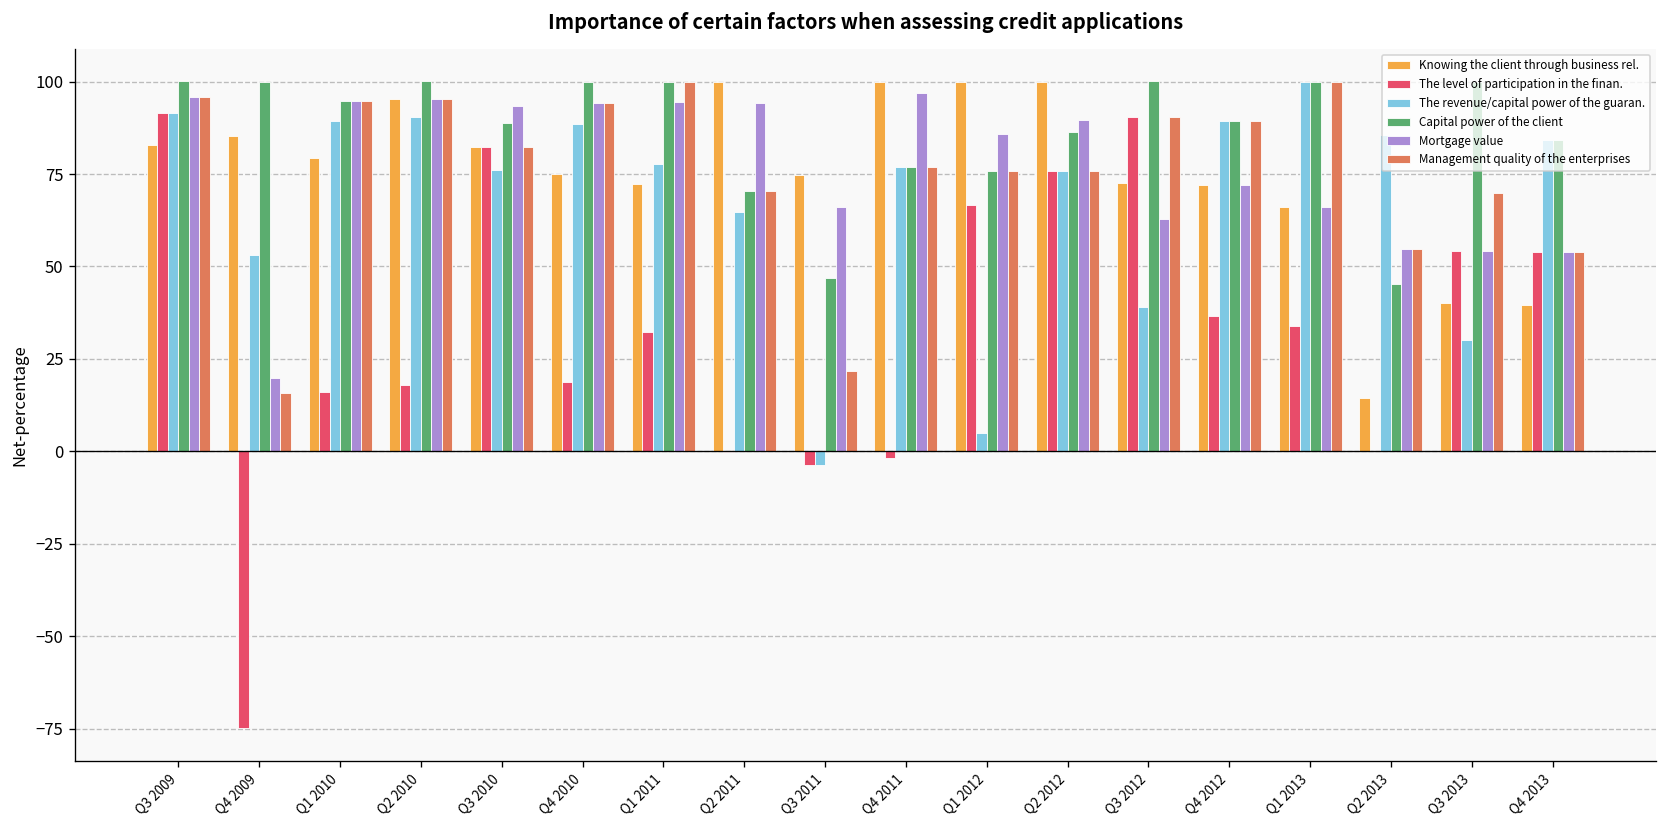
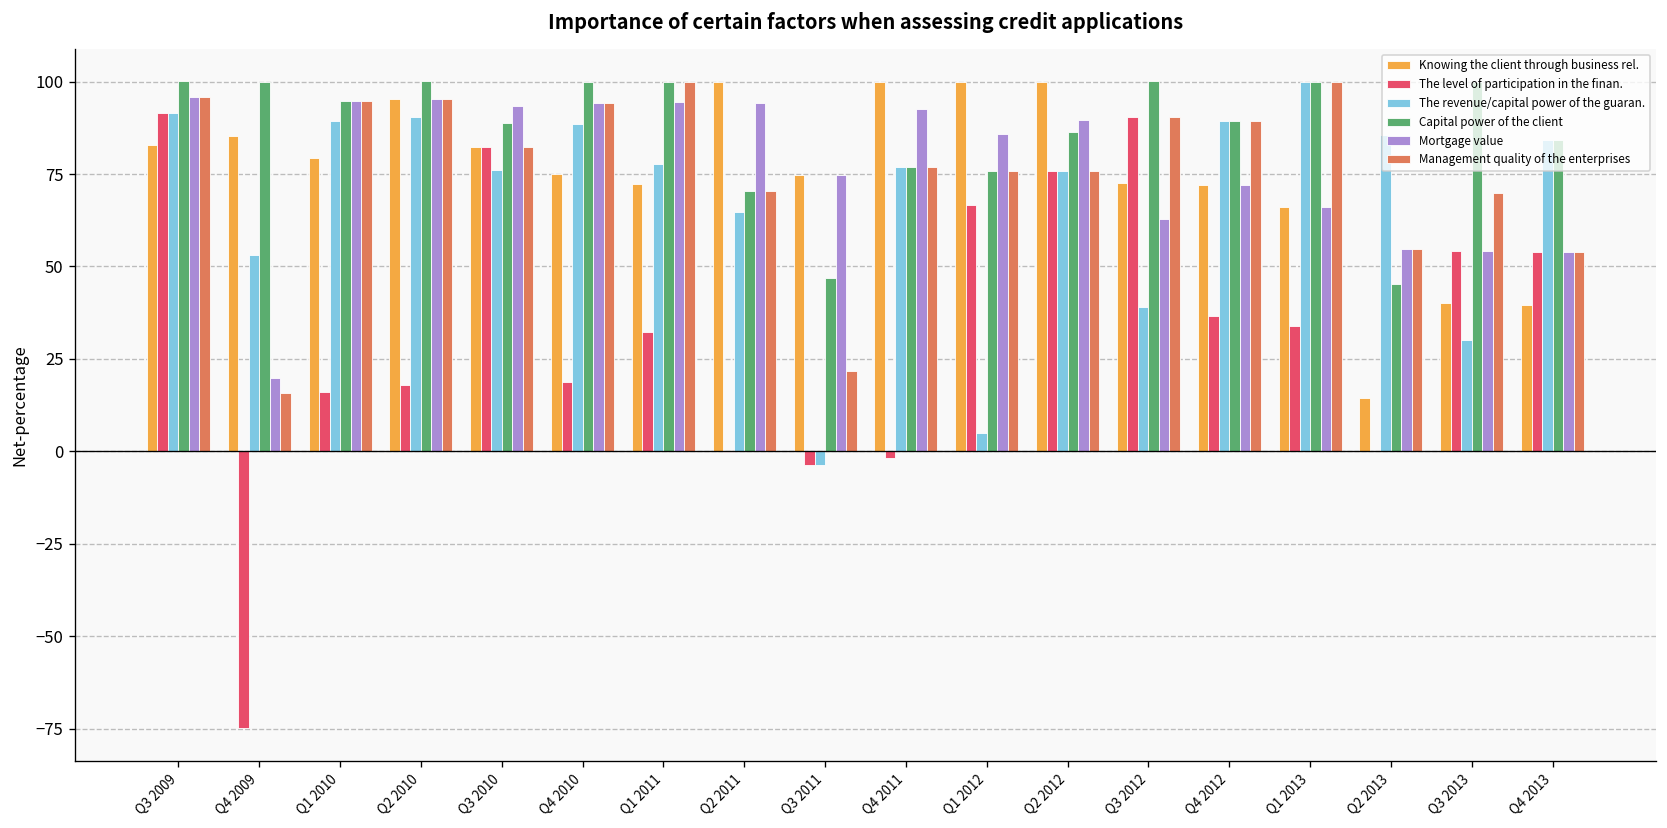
Mortgage value, Q3 2011: 66 -> 75
Mortgage value, Q4 2011: 97 -> 93
